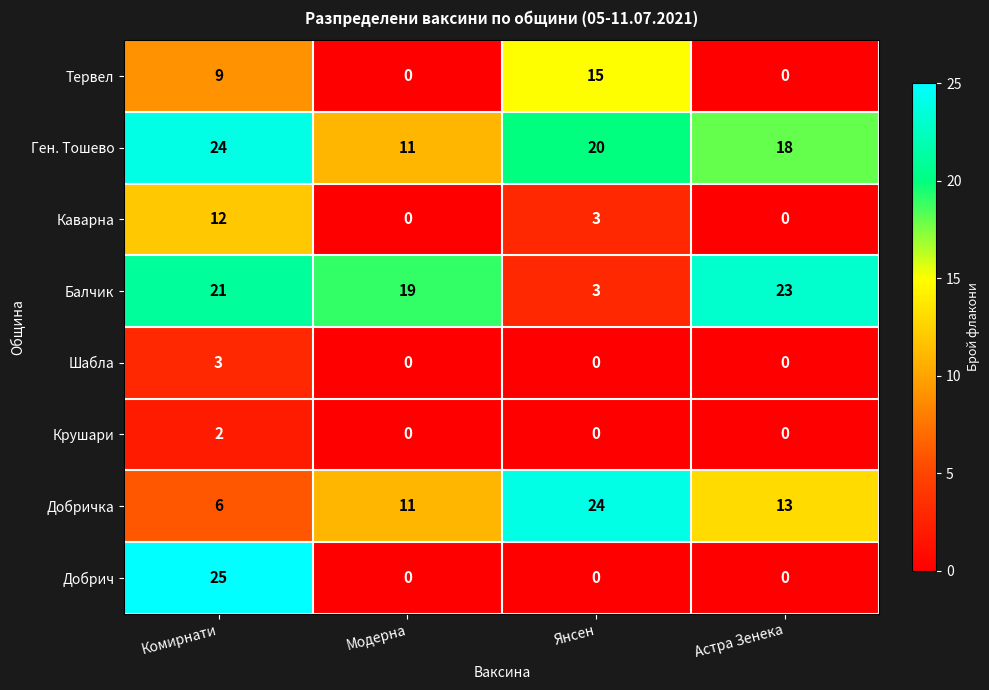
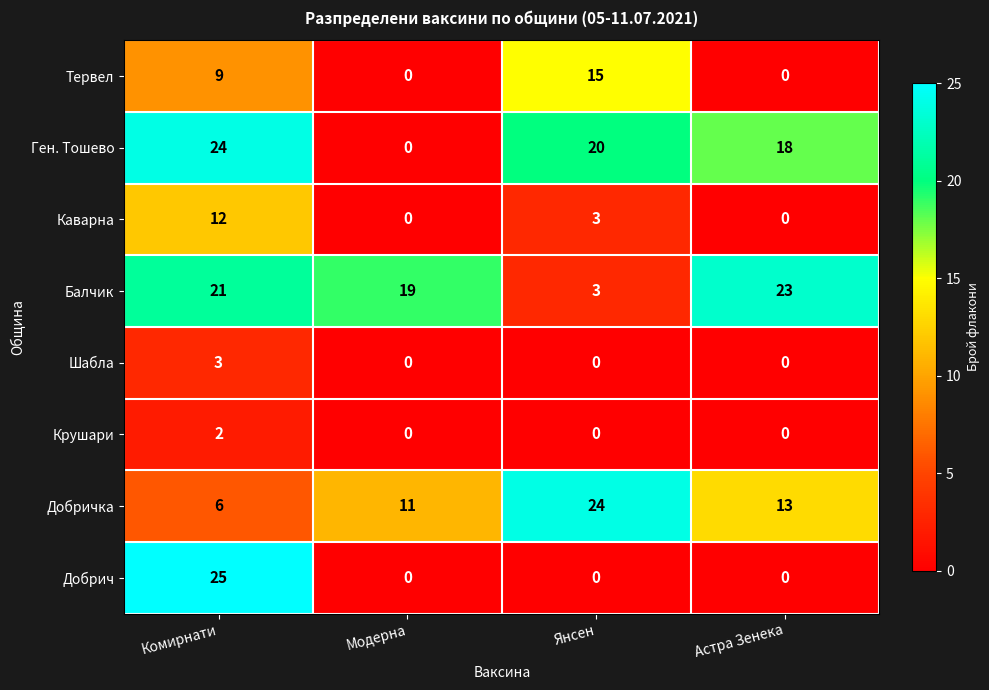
Ген. Тошево, Модерна: 11 -> 0
